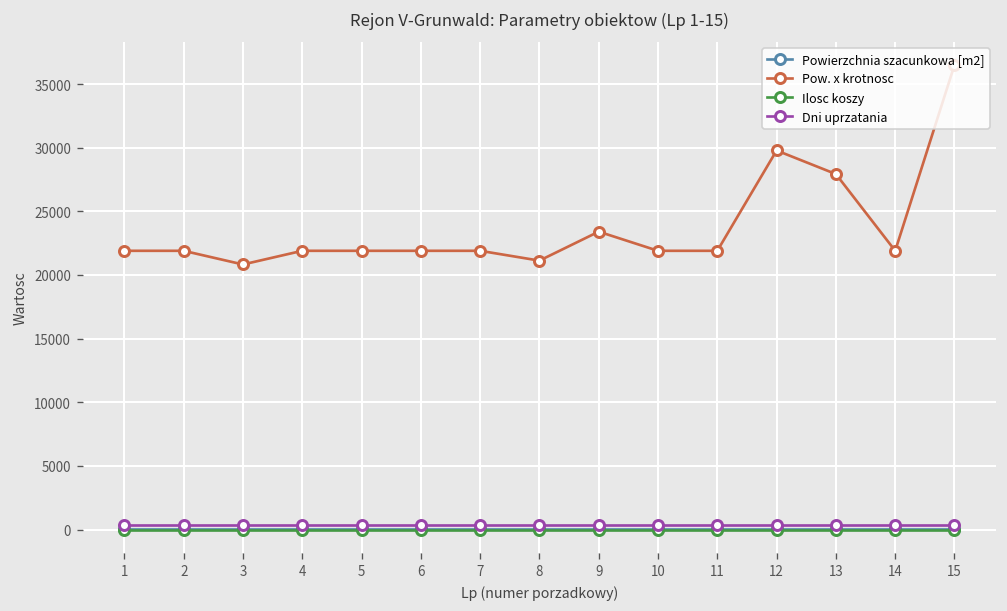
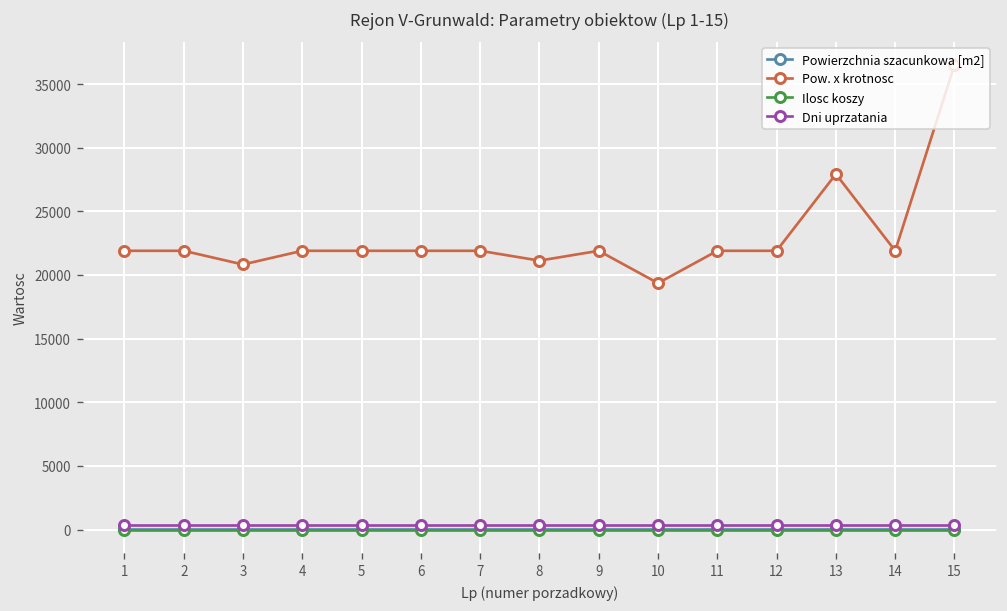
Pow. x krotnosc, 9: 23400 -> 21900
Pow. x krotnosc, 10: 21900 -> 19400
Pow. x krotnosc, 12: 29800 -> 21900
